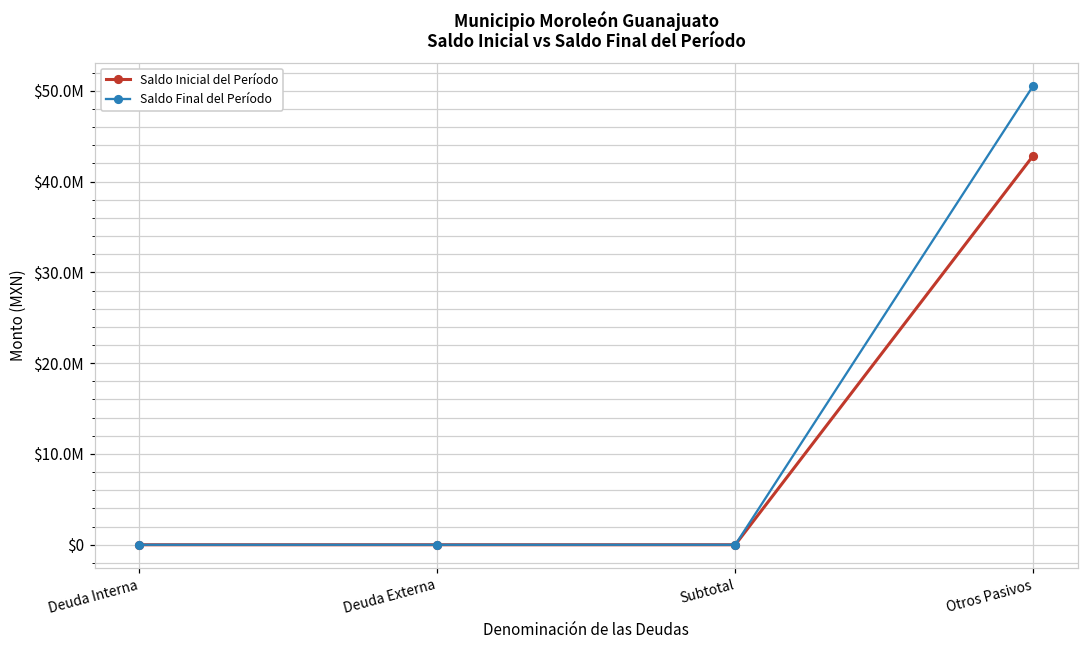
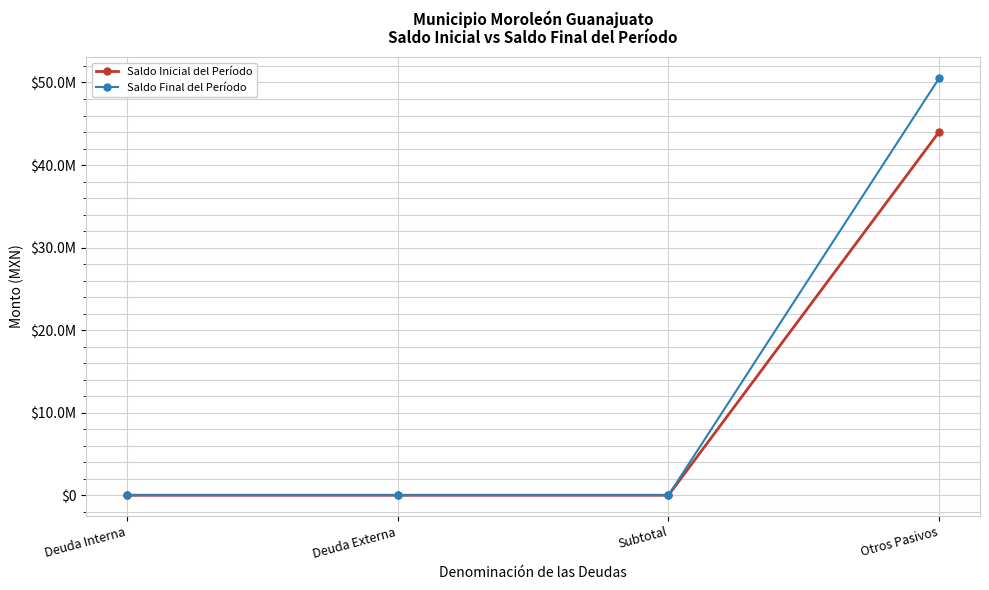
Saldo Inicial del Período, Otros Pasivos: $43000000 -> $44000000
